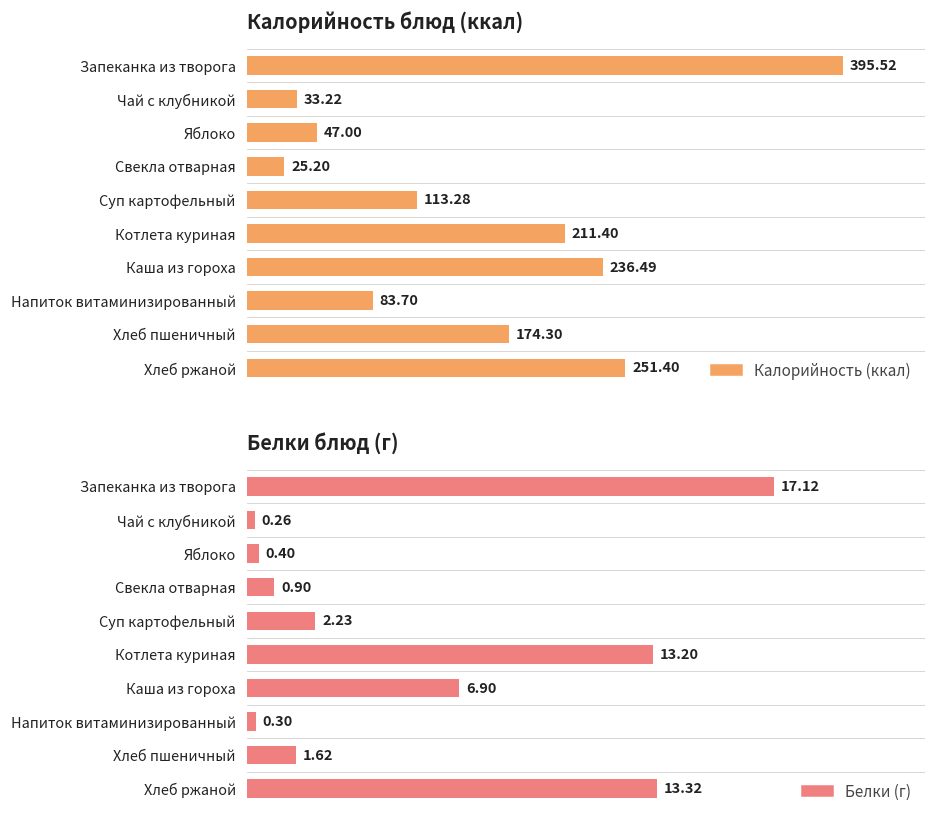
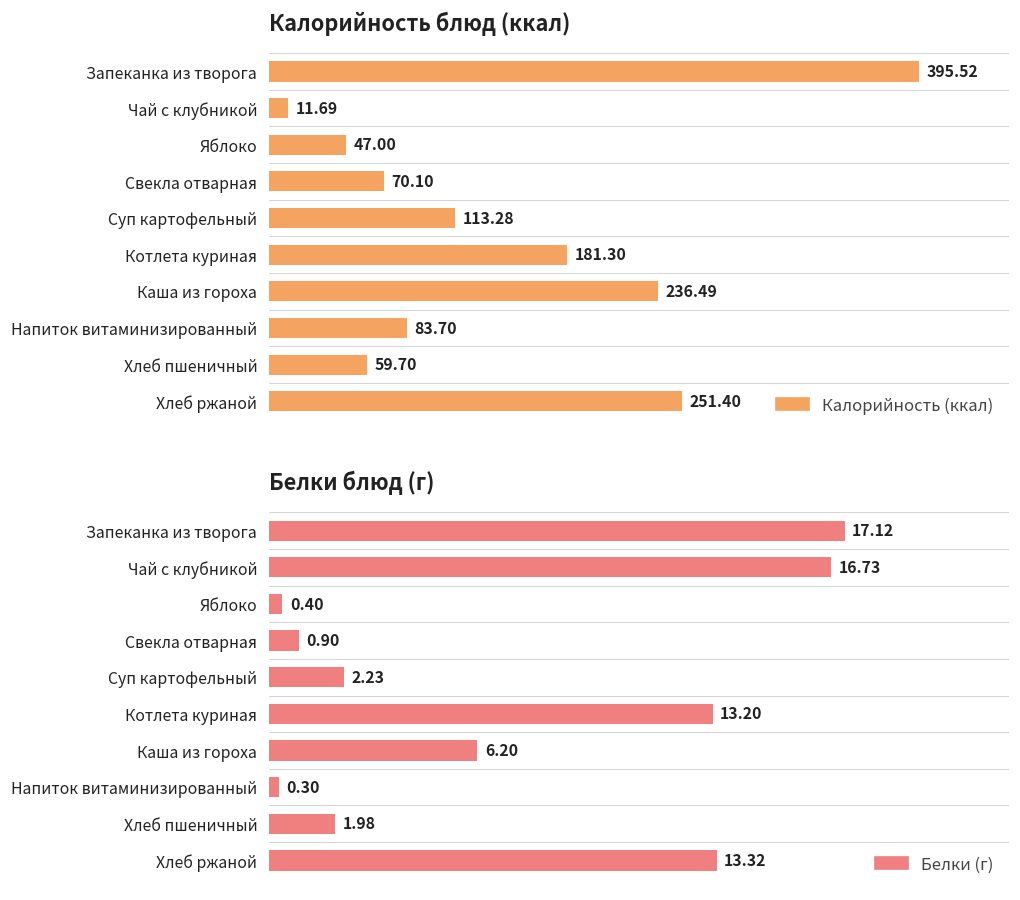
Калорийность блюд (ккал), Чай с клубникой: 33.22 -> 11.69
Калорийность блюд (ккал), Свекла отварная: 25.20 -> 70.10
Калорийность блюд (ккал), Котлета куриная: 211.40 -> 181.30
Калорийность блюд (ккал), Хлеб пшеничный: 174.30 -> 59.70
Белки блюд (г), Чай с клубникой: 0.26 -> 16.73
Белки блюд (г), Каша из гороха: 6.90 -> 6.20
Белки блюд (г), Хлеб пшеничный: 1.62 -> 1.98
